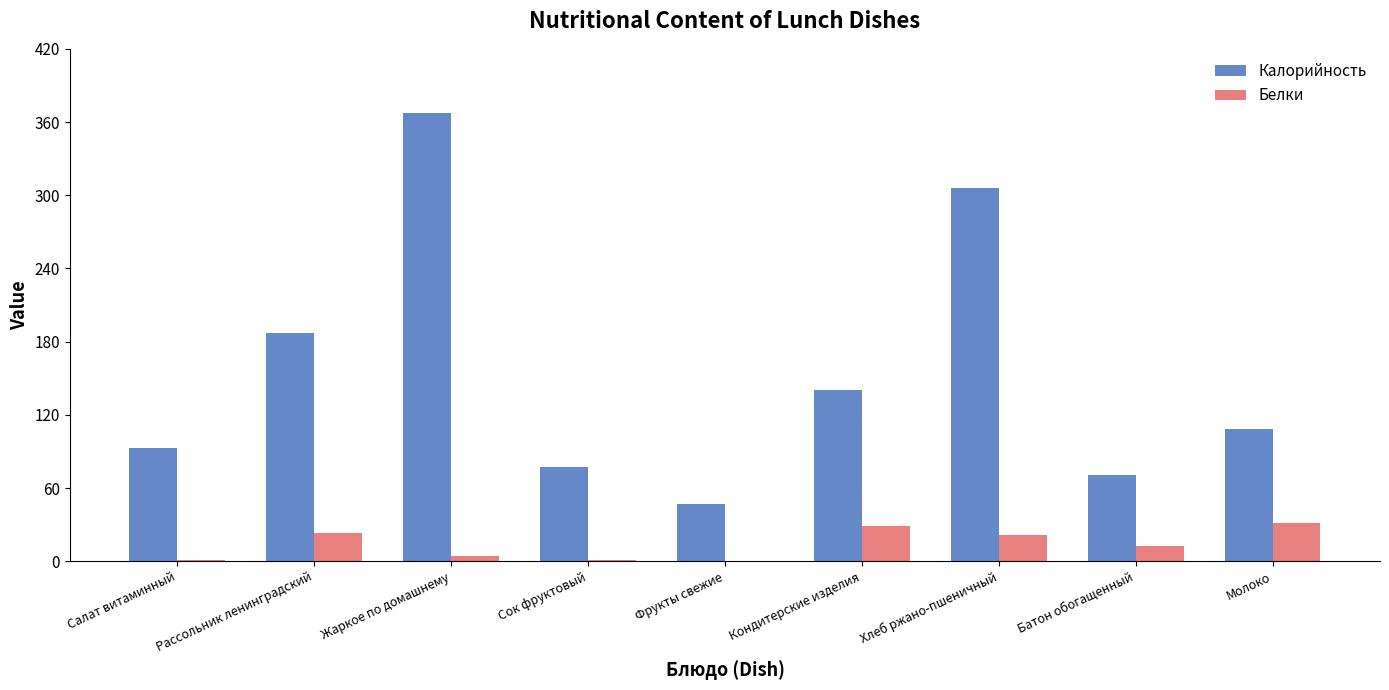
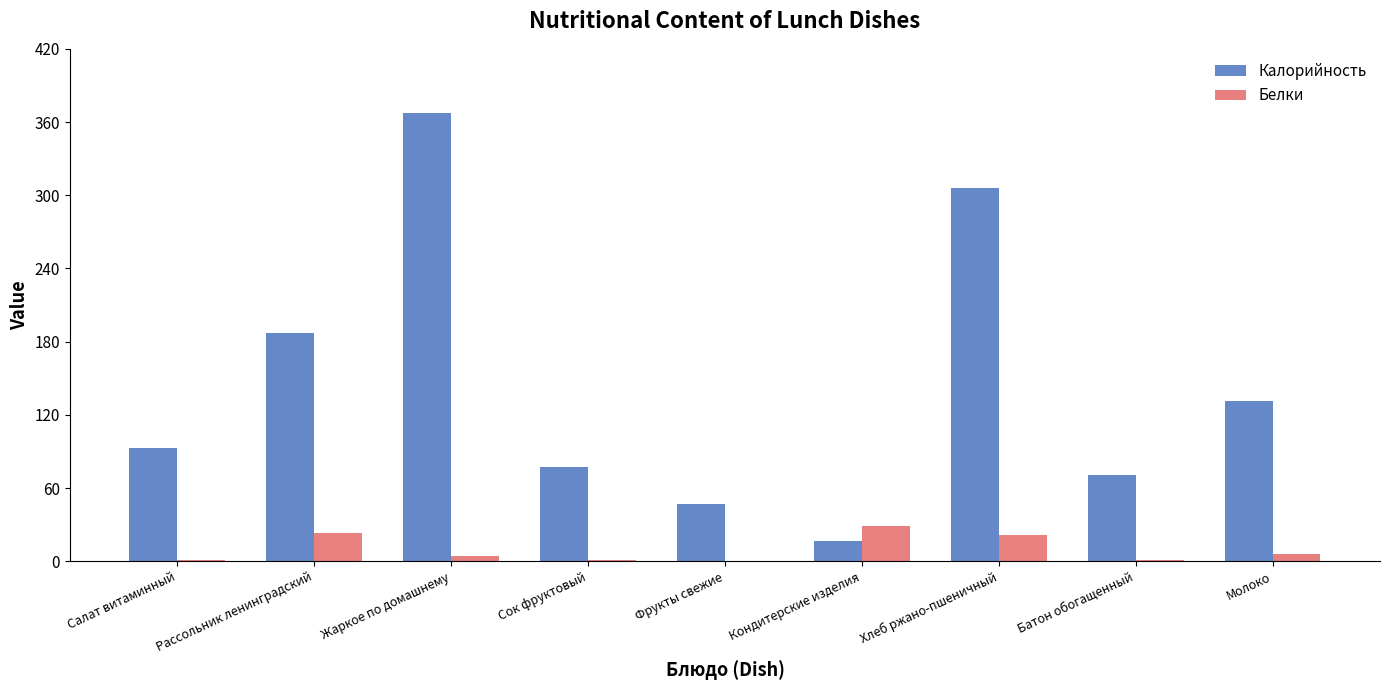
Калорийность, Кондитерские изделия: 140 -> 17
Белки, Батон обогащенный: 12 -> 1
Калорийность, Молоко: 108 -> 132
Белки, Молоко: 31 -> 6
